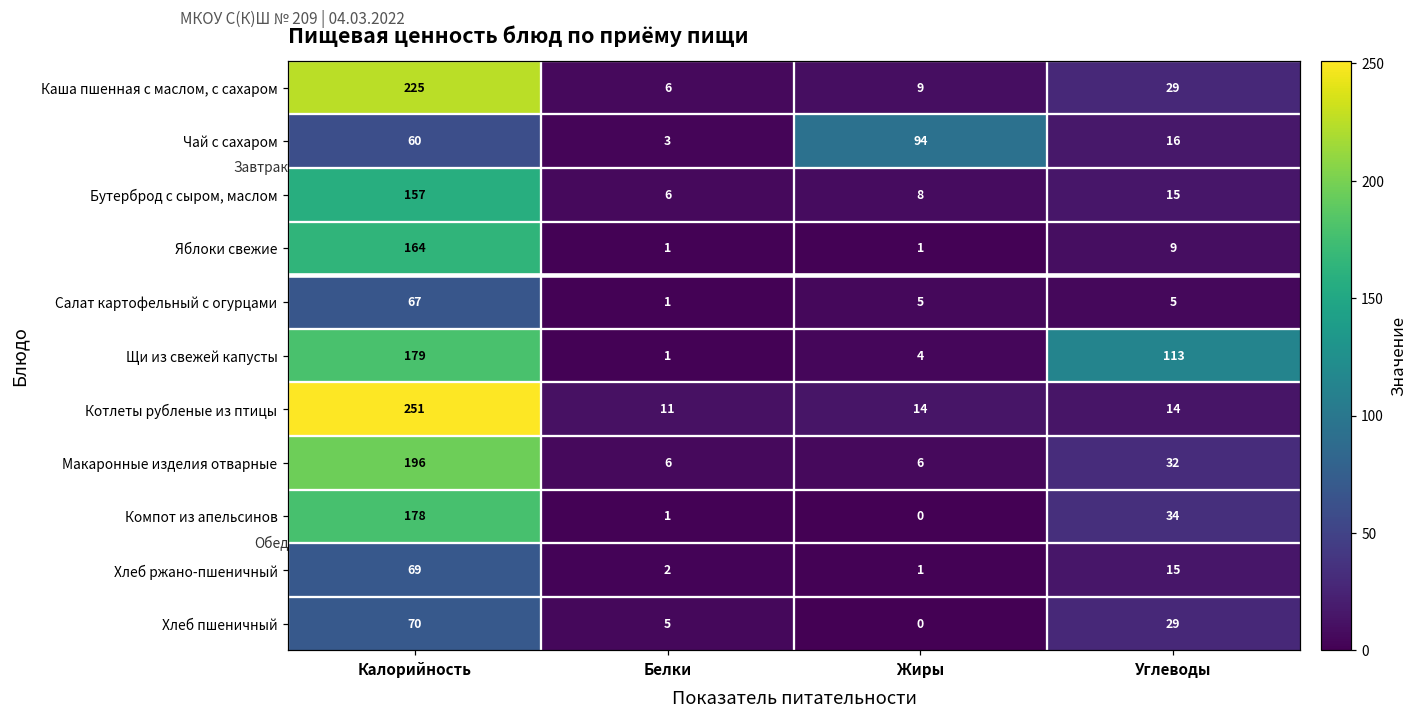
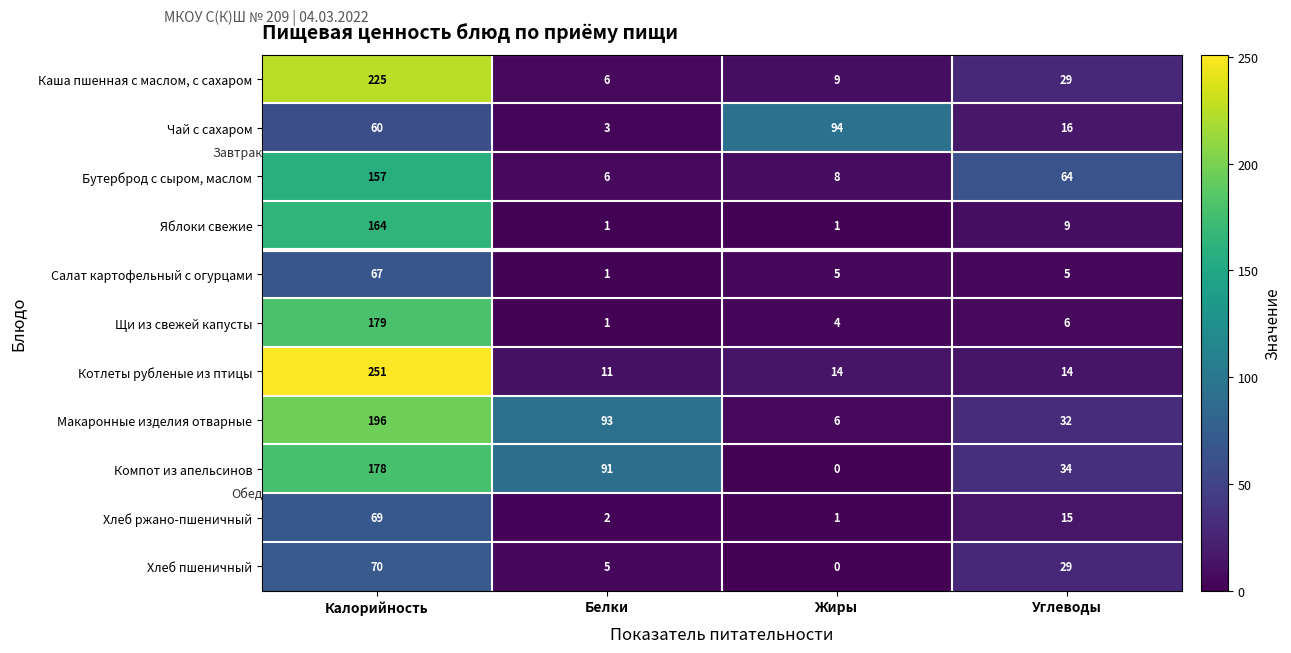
Бутерброд с сыром, маслом, Углеводы: 15 -> 64
Щи из свежей капусты, Углеводы: 113 -> 6
Макаронные изделия отварные, Белки: 6 -> 93
Компот из апельсинов, Белки: 1 -> 91
